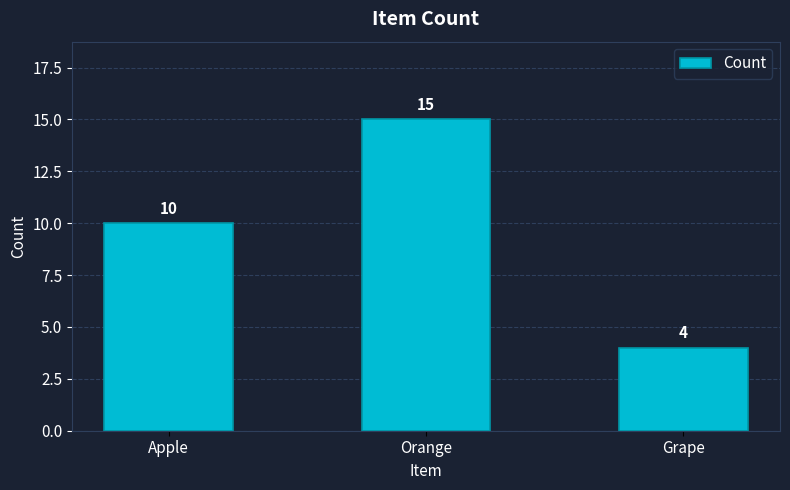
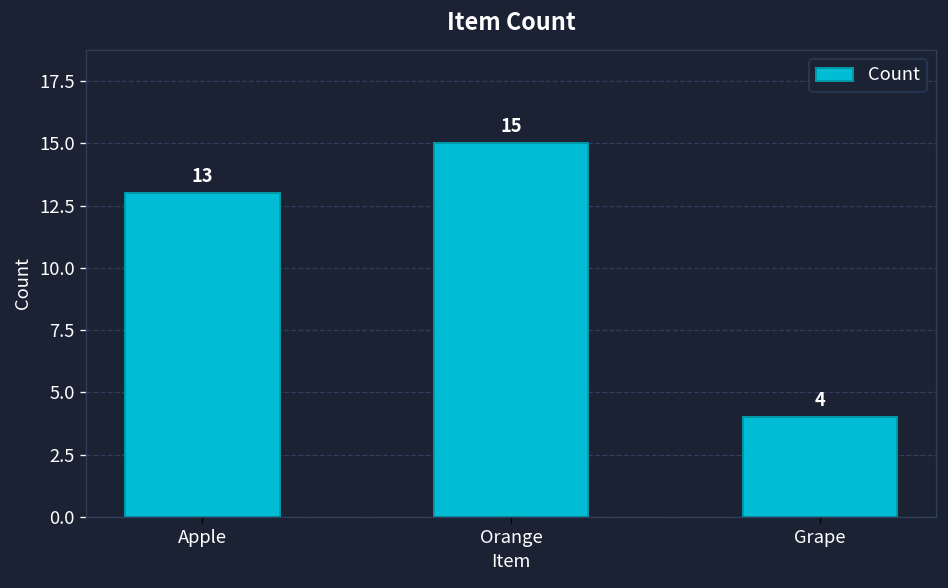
Apple: 10 -> 13
